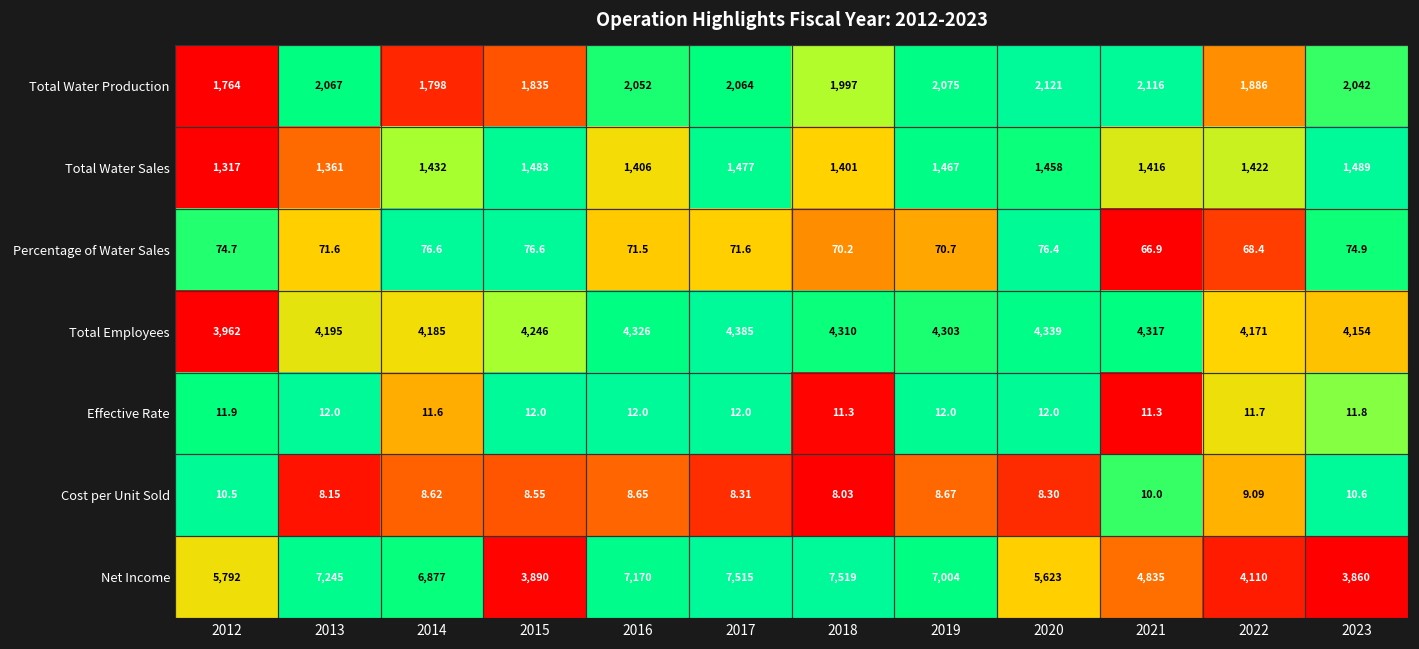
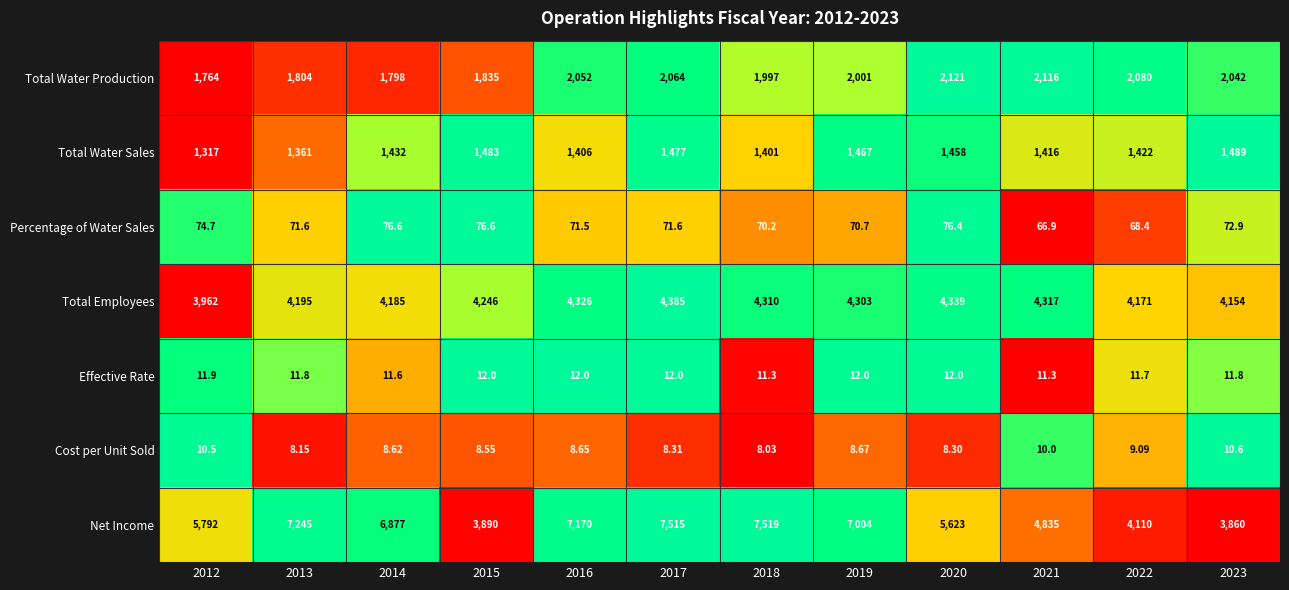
Total Water Production, 2013: 2,067 -> 1,804
Total Water Production, 2019: 2,075 -> 2,001
Total Water Production, 2022: 1,886 -> 2,080
Percentage of Water Sales, 2023: 74.9 -> 72.9
Effective Rate, 2013: 12.0 -> 11.8
